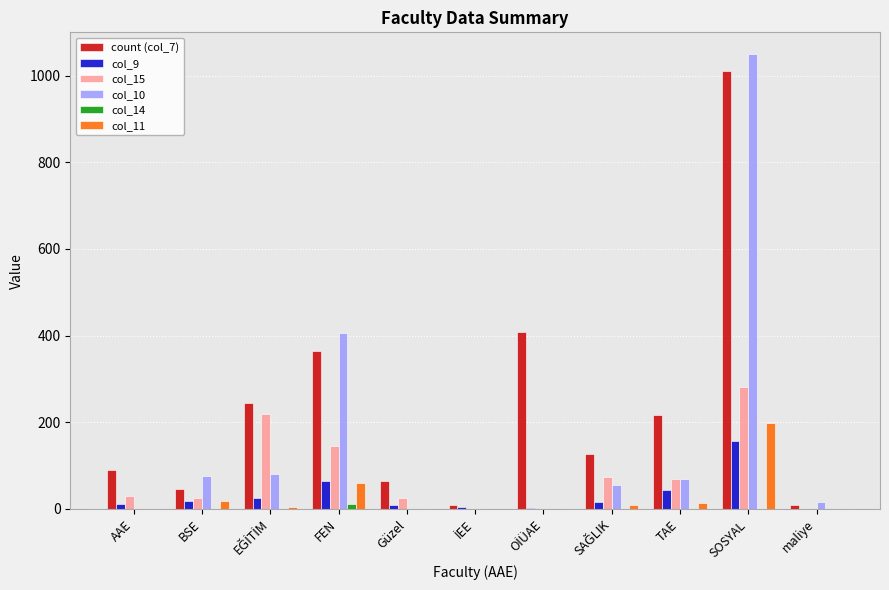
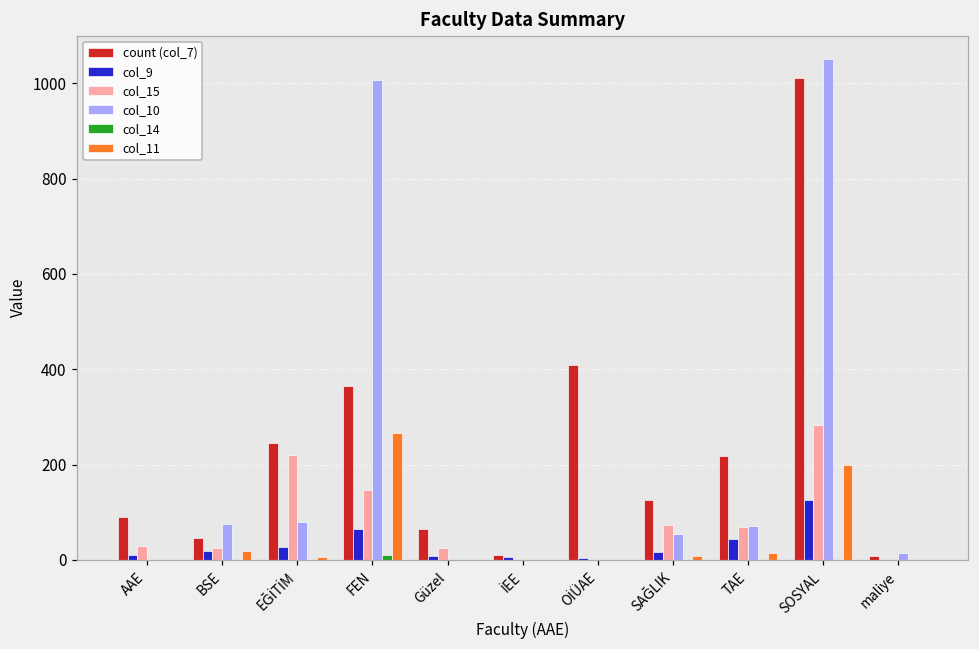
col_10, FEN: 410 -> 1010
col_11, FEN: 60 -> 270
col_9, SOSYAL: 160 -> 130
